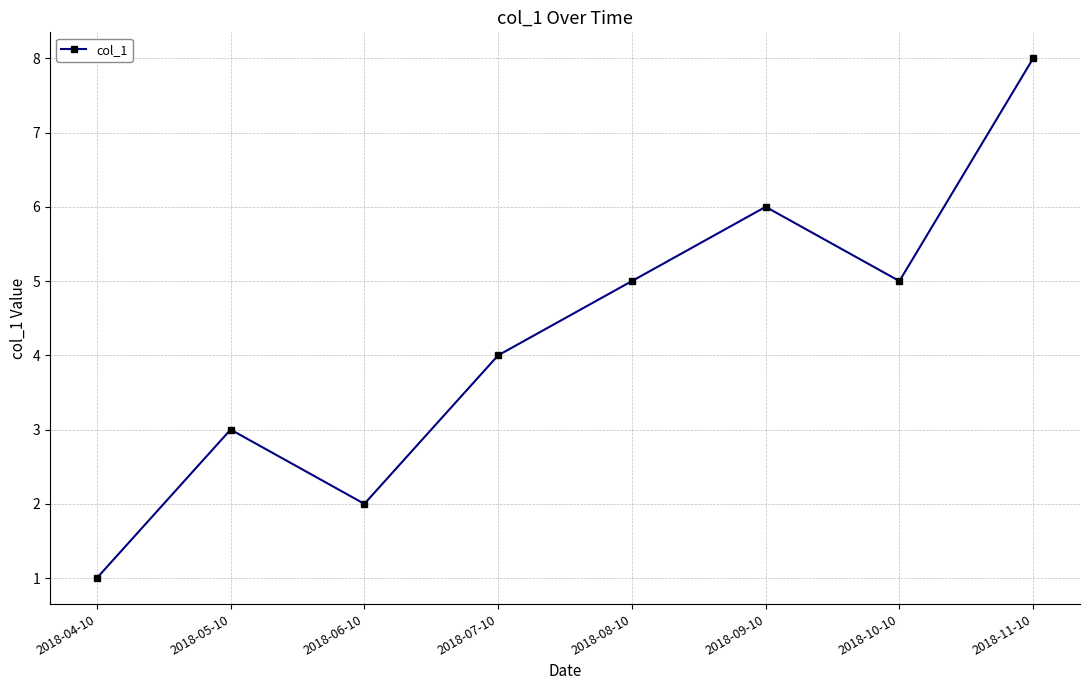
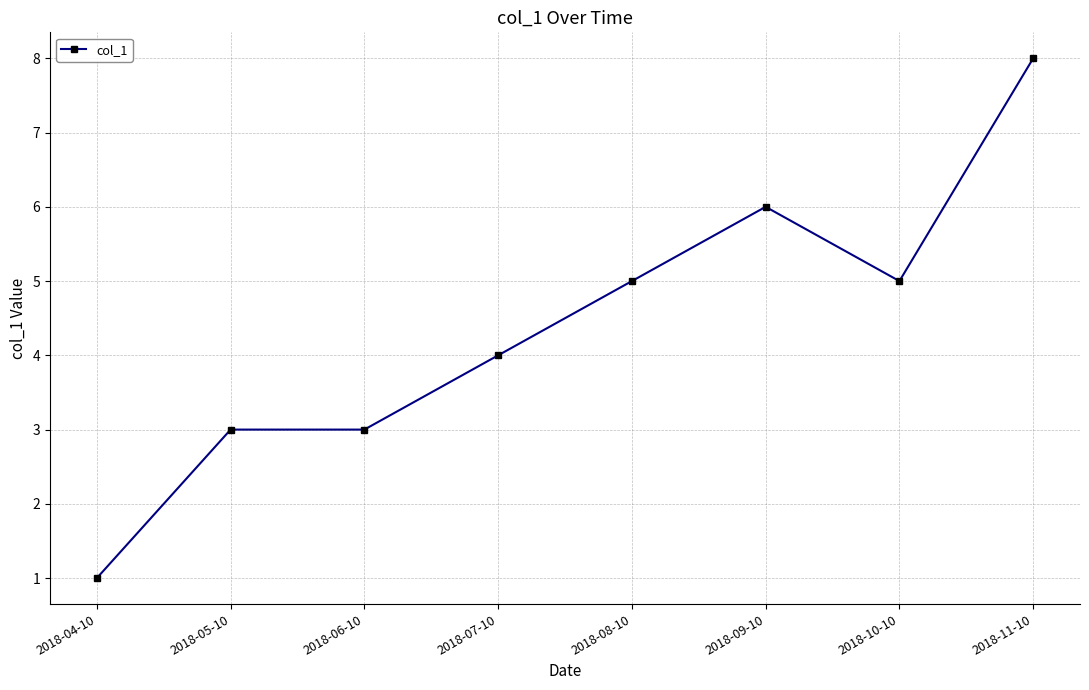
2018-06-10: 2 -> 3
